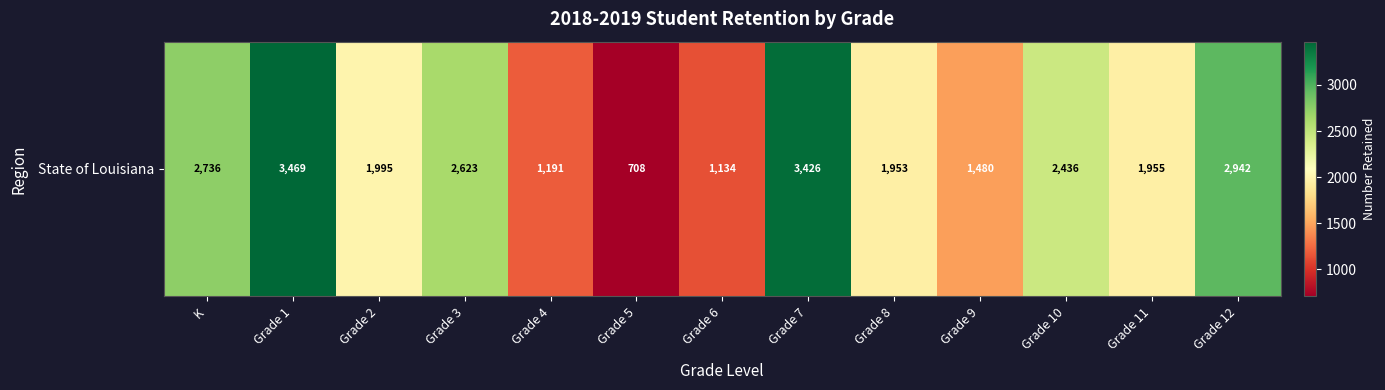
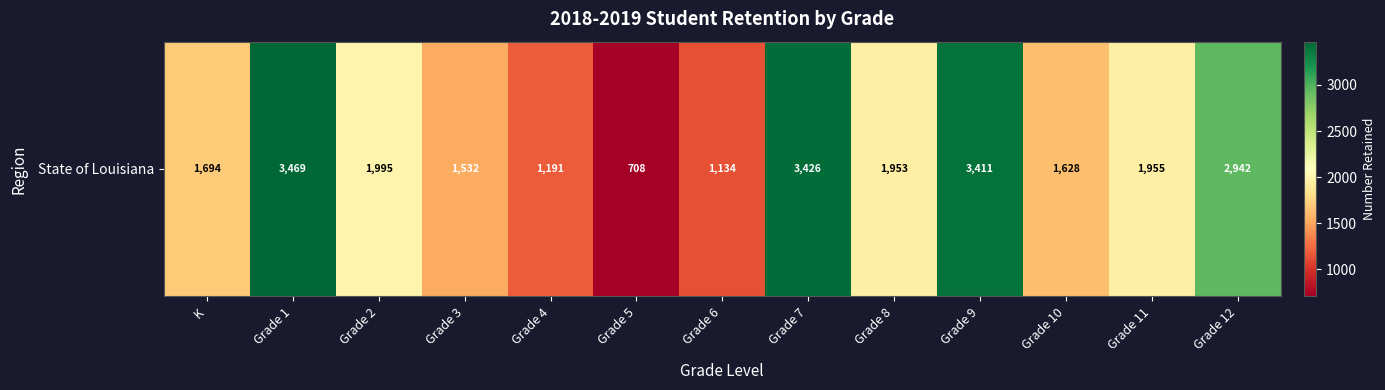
State of Louisiana, K: 2,736 -> 1,694
State of Louisiana, Grade 3: 2,623 -> 1,532
State of Louisiana, Grade 9: 1,480 -> 3,411
State of Louisiana, Grade 10: 2,436 -> 1,628
